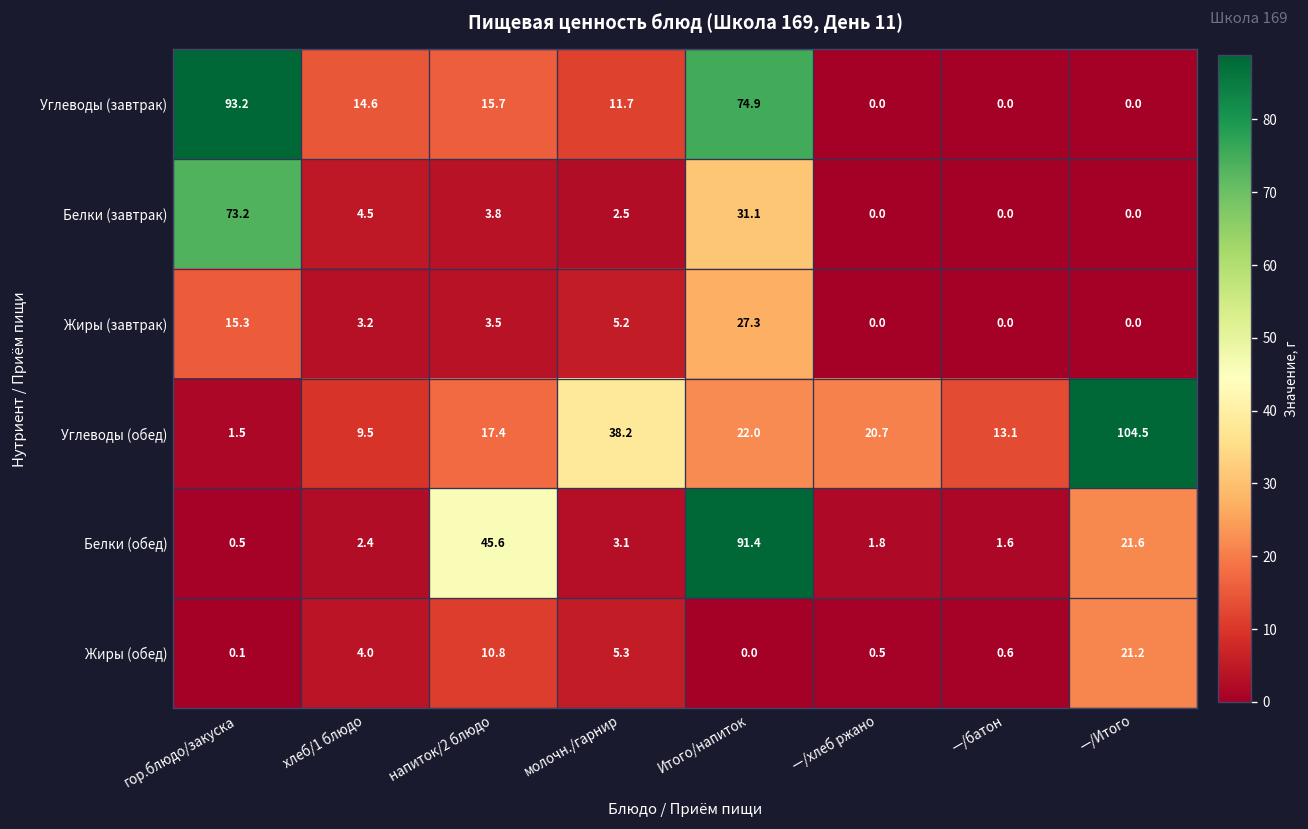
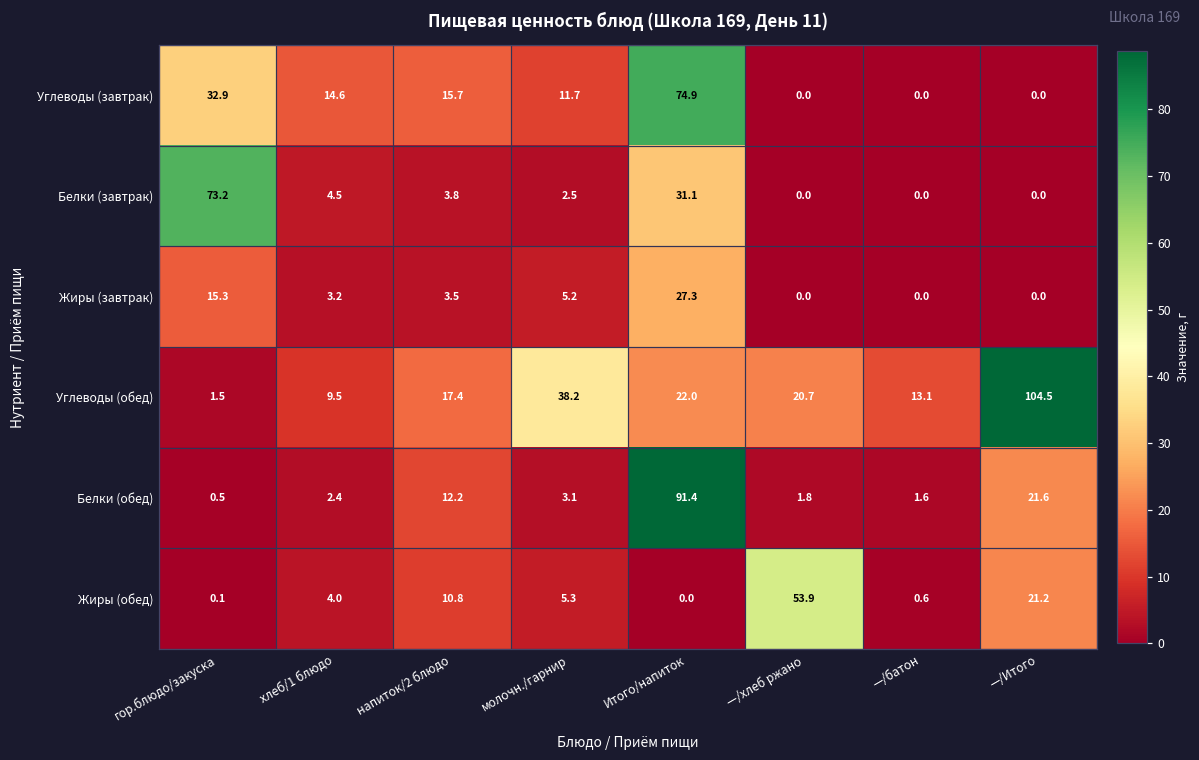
Углеводы (завтрак), гор.блюдо/закуска: 93.2 -> 32.9
Белки (обед), напиток/2 блюдо: 45.6 -> 12.2
Жиры (обед), —/хлеб ржано: 0.5 -> 53.9
